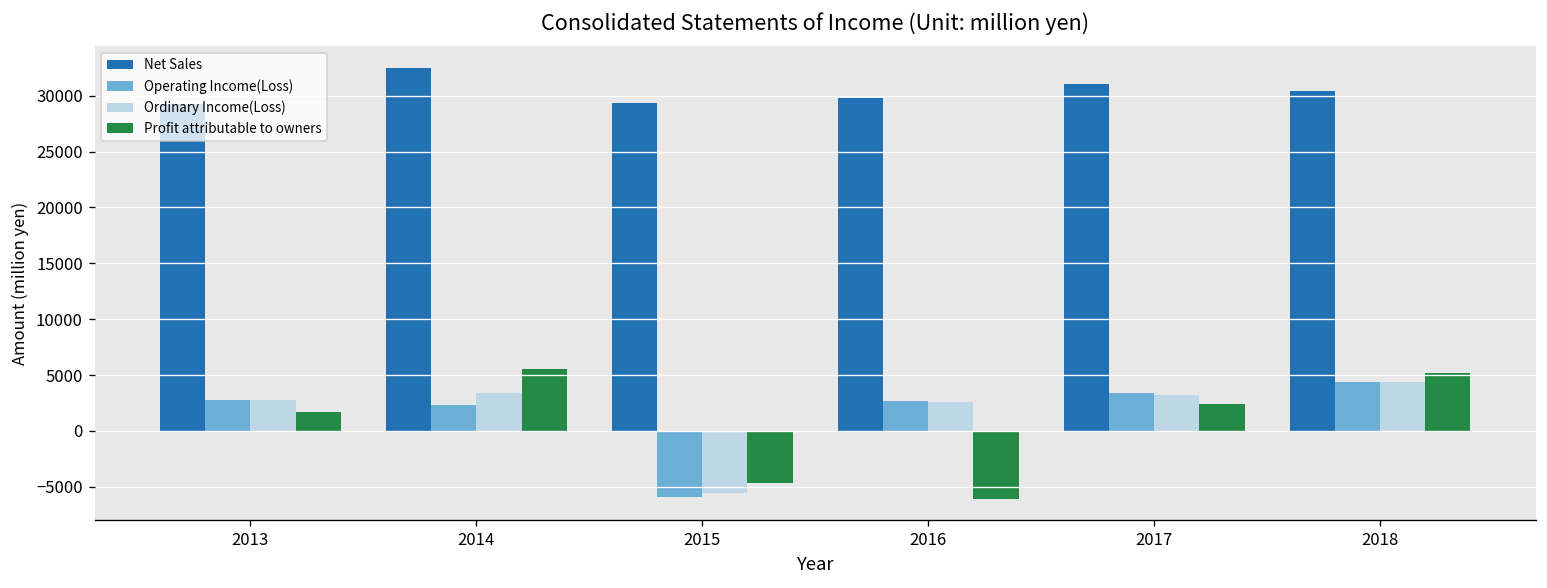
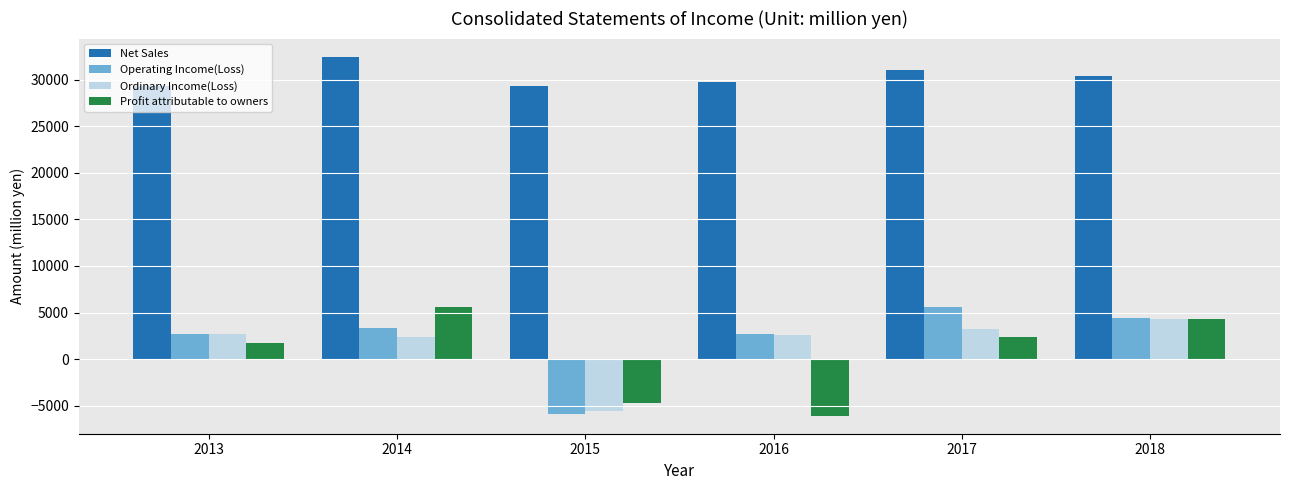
Operating Income(Loss), 2014: 2000 -> 3000
Ordinary Income(Loss), 2014: 3000 -> 2000
Operating Income(Loss), 2017: 3000 -> 6000
Profit attributable to owners, 2018: 5000 -> 4000
